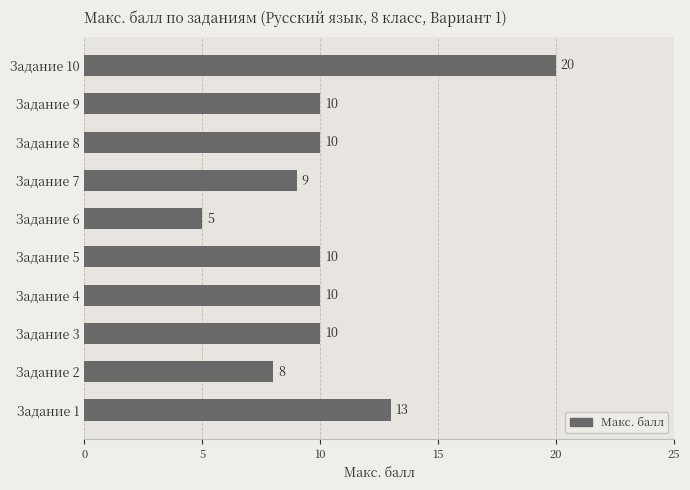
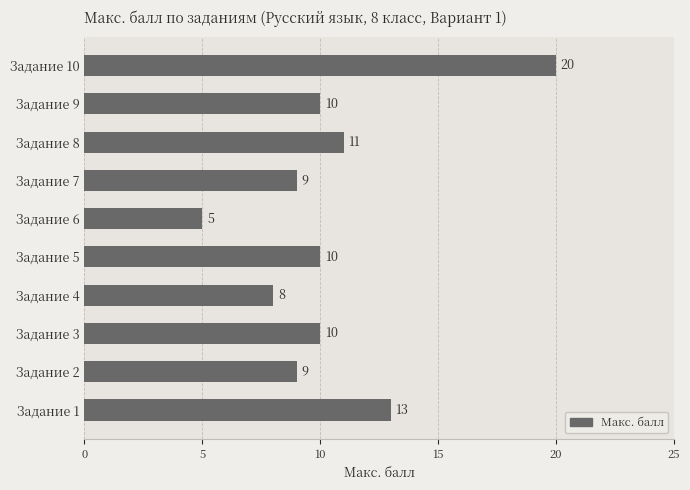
Задание 8: 10 -> 11
Задание 4: 10 -> 8
Задание 2: 8 -> 9
